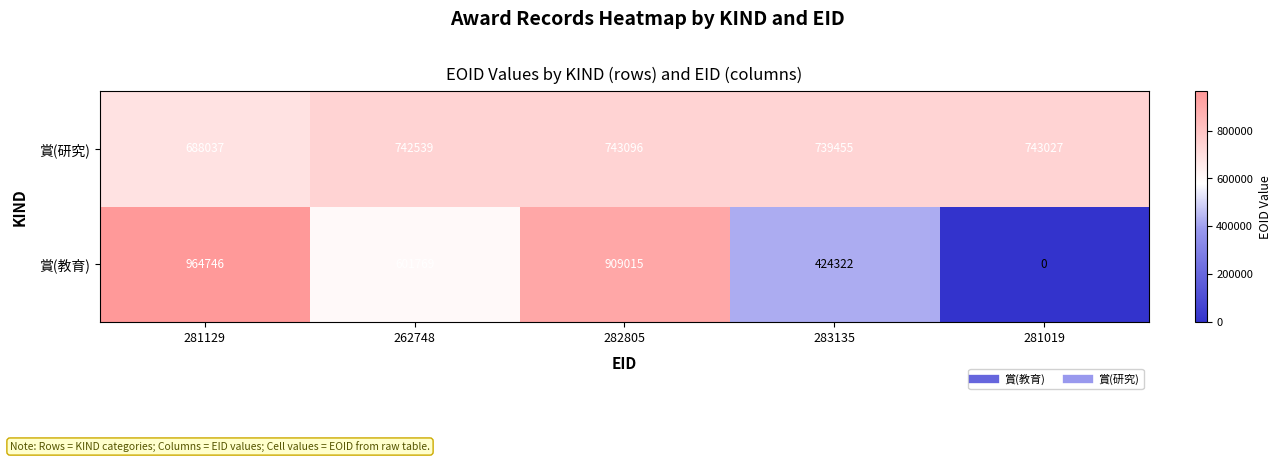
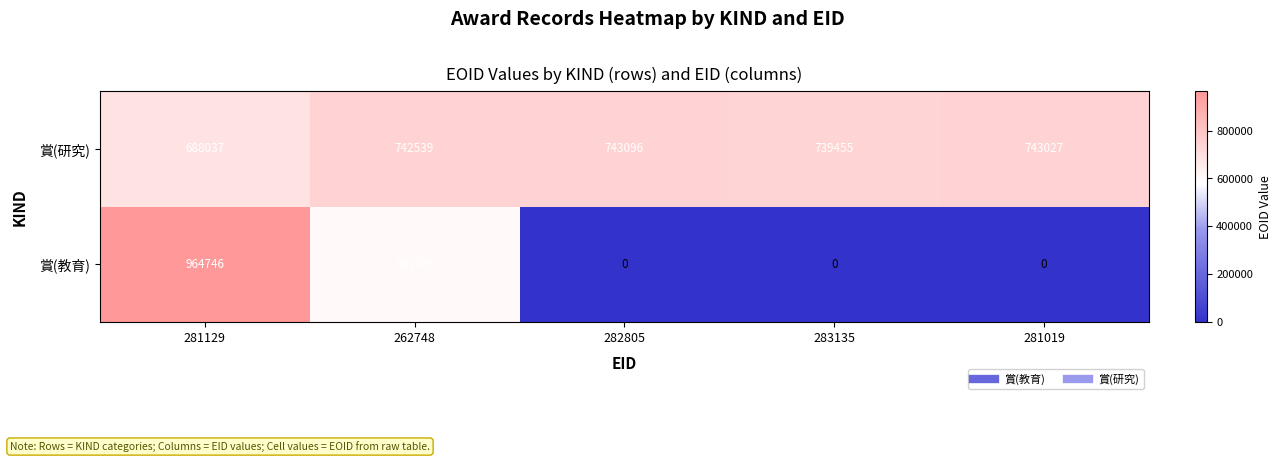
賞(教育), 282805: 909015 -> 0
賞(教育), 283135: 424322 -> 0
